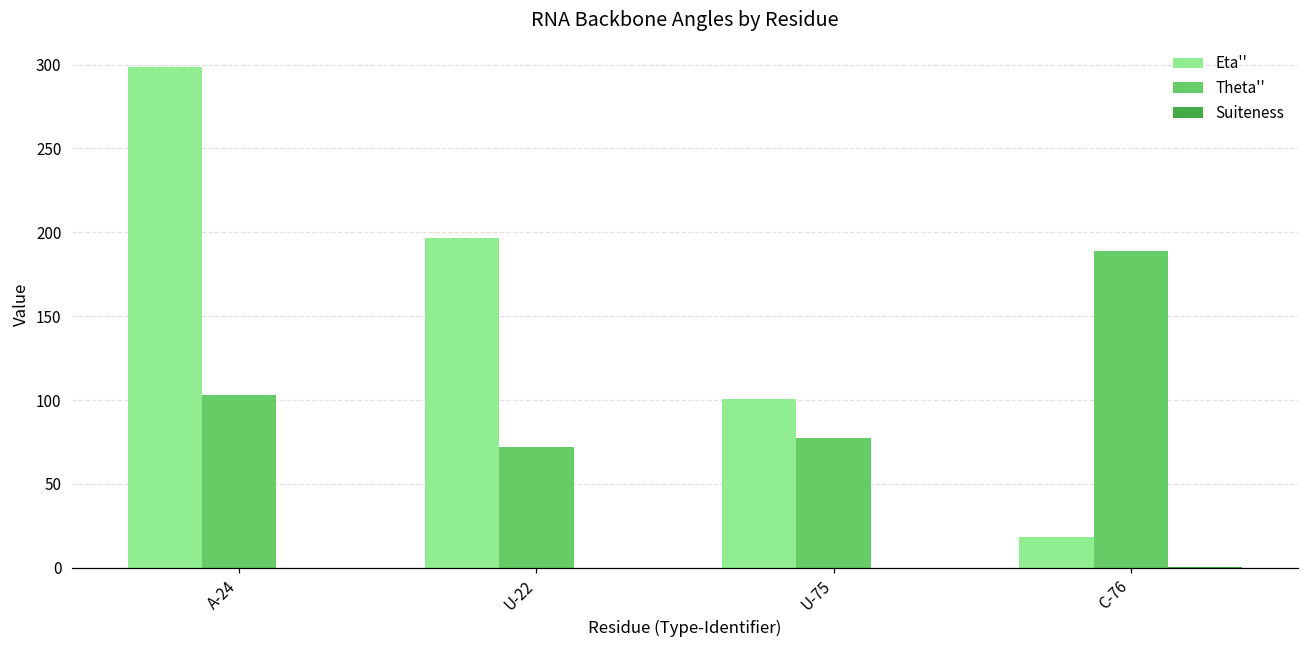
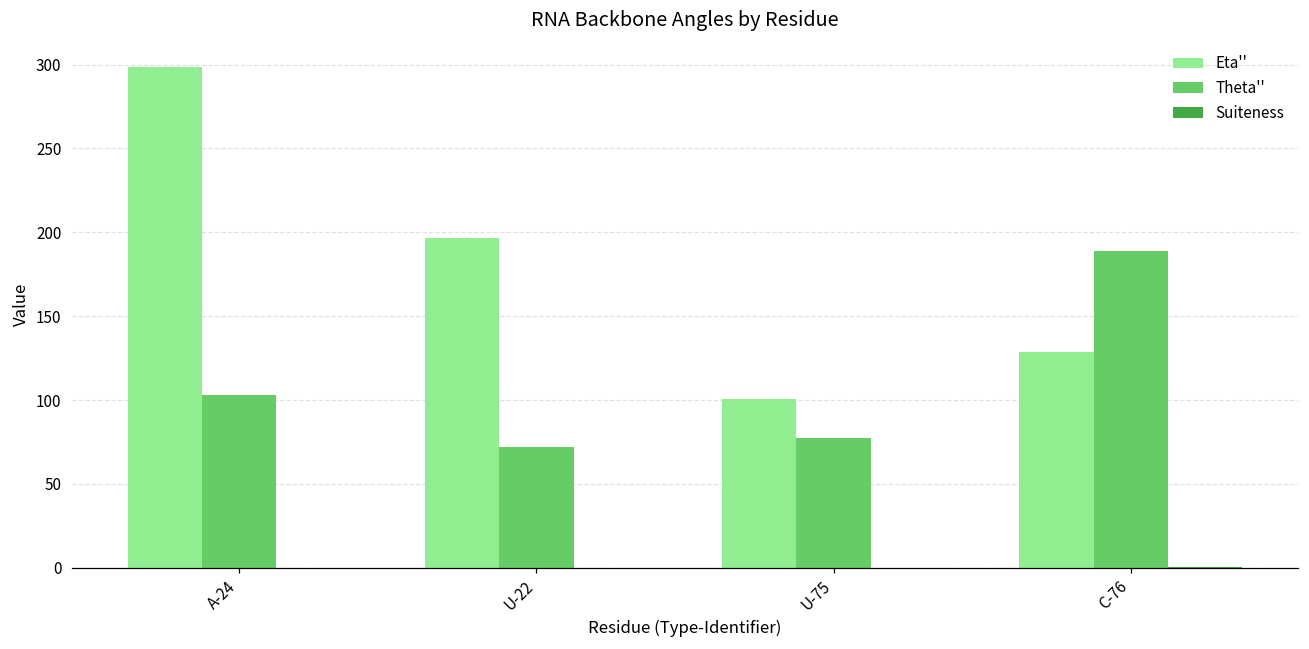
Eta'', C-76: 19 -> 129
